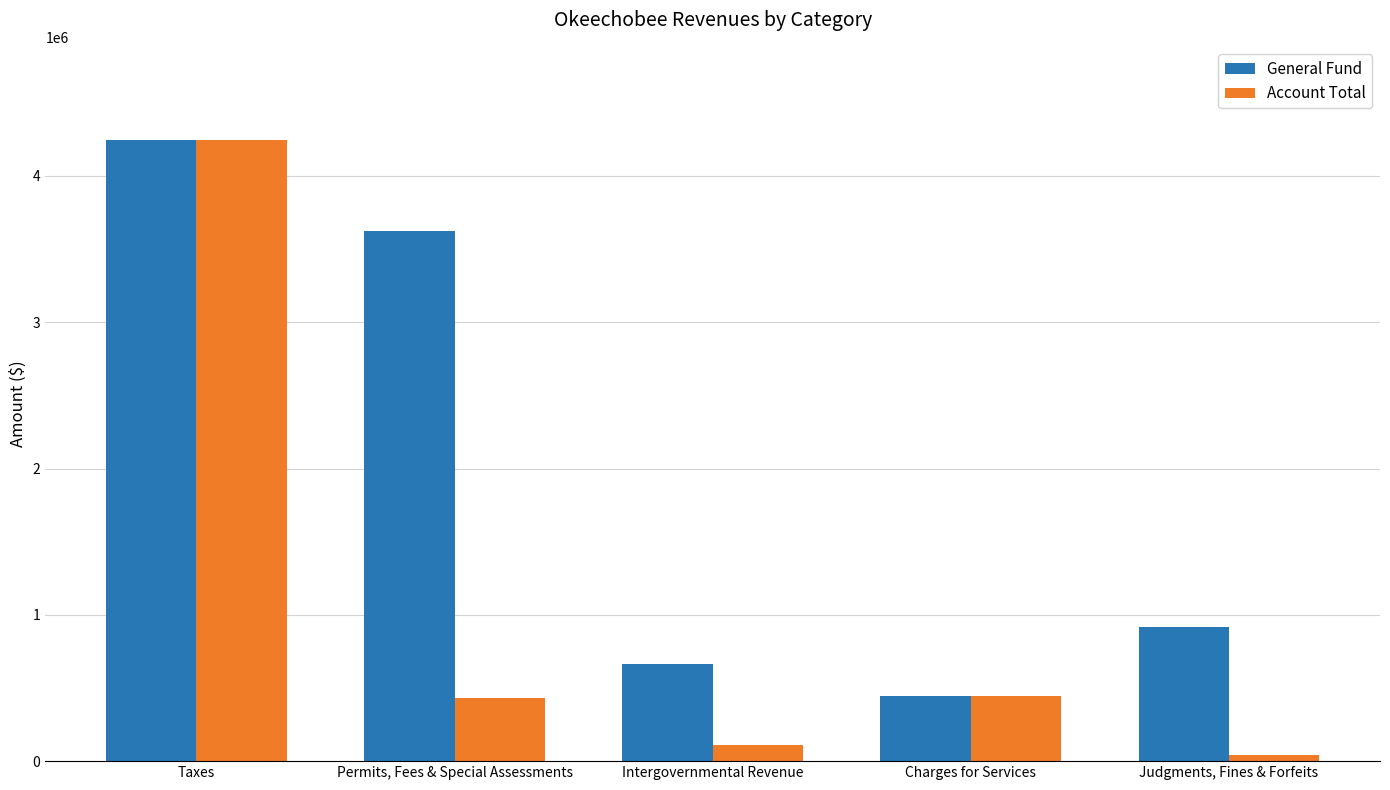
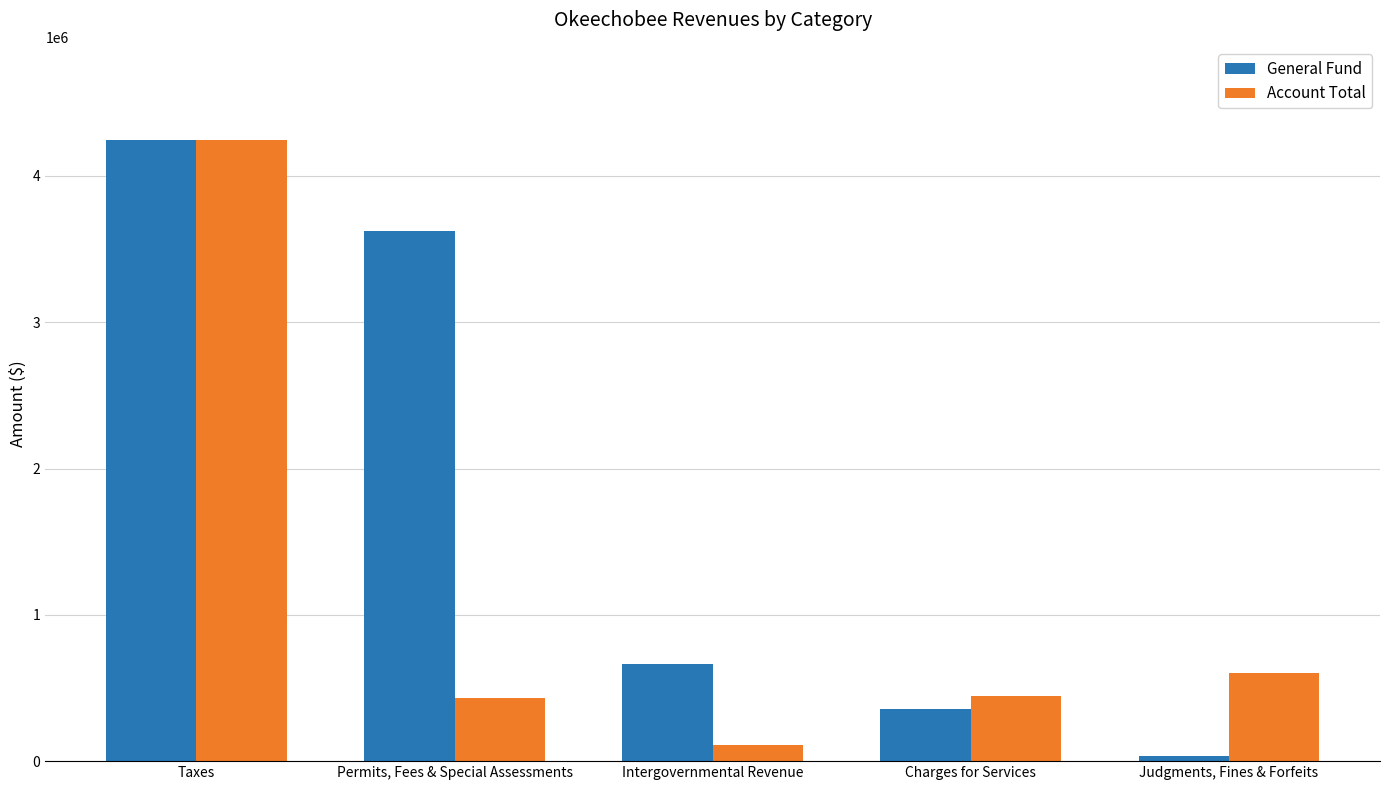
General Fund, Charges for Services: 440000 -> 350000
General Fund, Judgments, Fines & Forfeits: 920000 -> 30000
Account Total, Judgments, Fines & Forfeits: 40000 -> 600000
